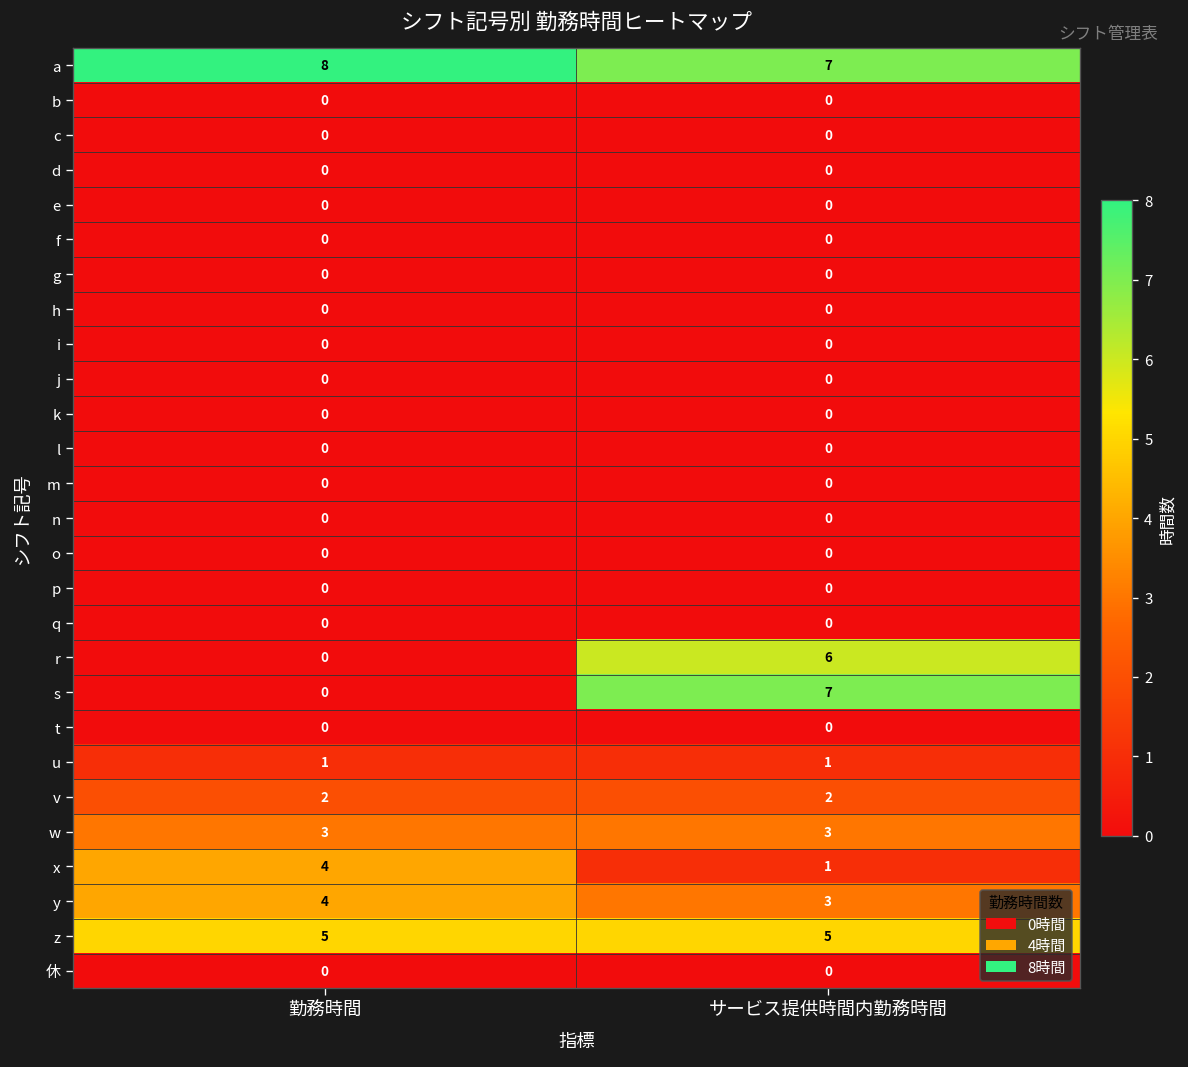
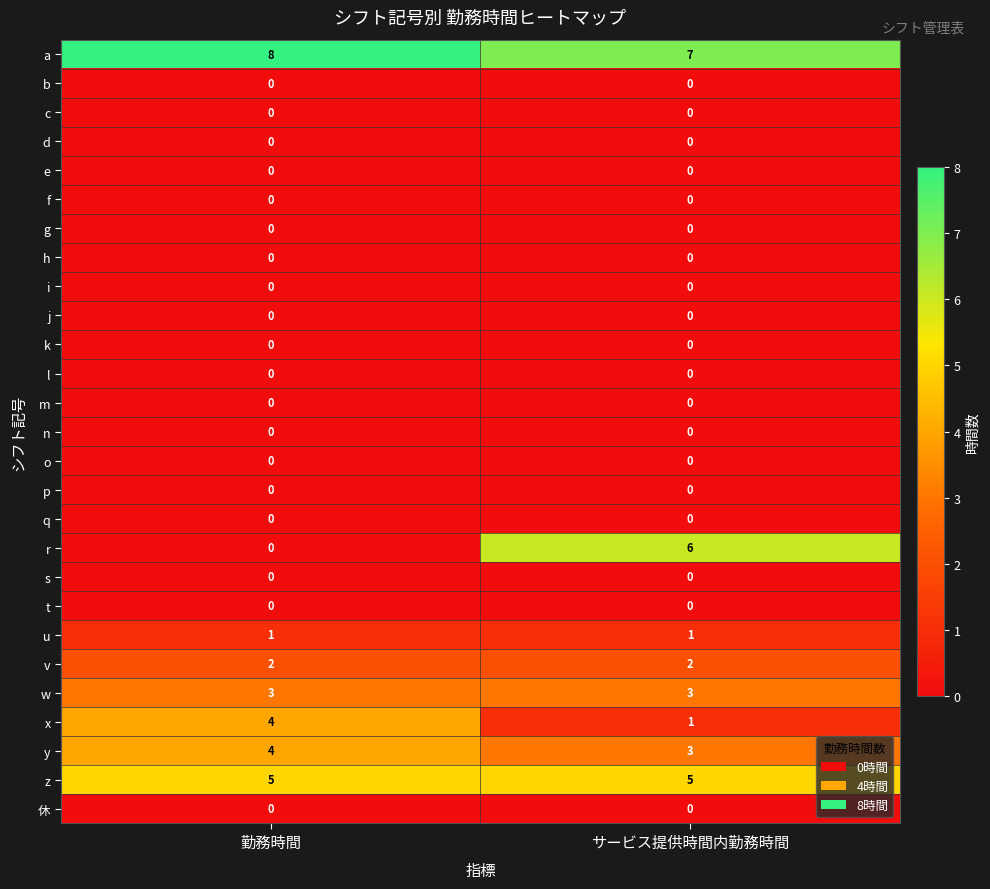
s, サービス提供時間内勤務時間: 7 -> 0
